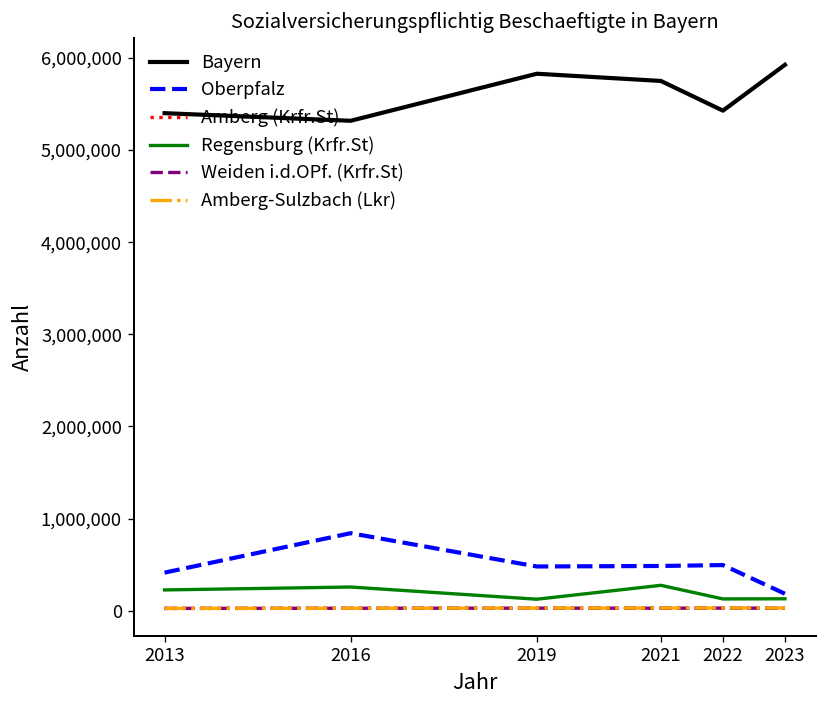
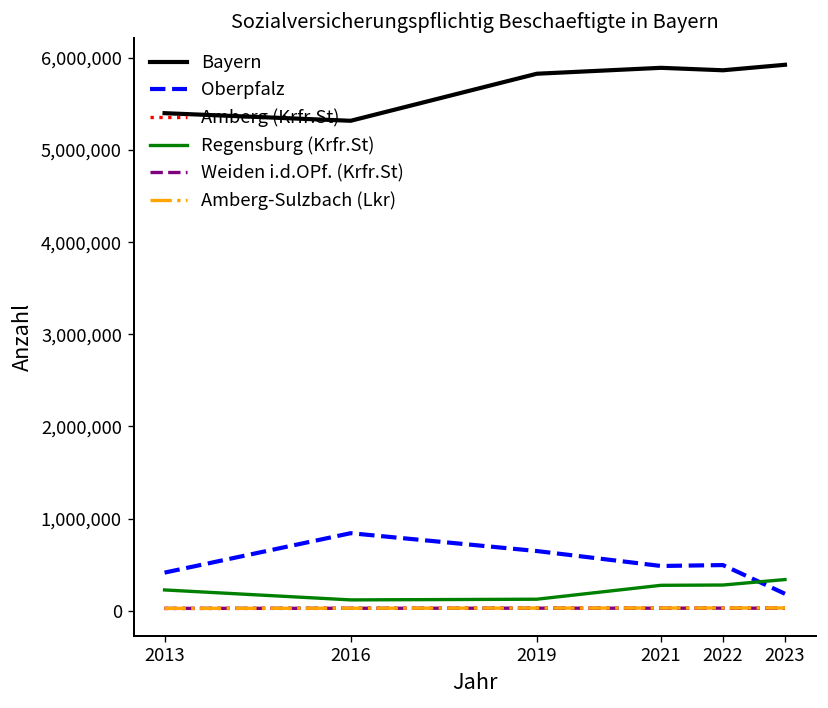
Regensburg (Krfr.St), 2016: 300,000 -> 100,000
Oberpfalz, 2019: 500,000 -> 600,000
Bayern, 2021: 5,700,000 -> 5,900,000
Bayern, 2022: 5,400,000 -> 5,900,000
Regensburg (Krfr.St), 2022: 100,000 -> 300,000
Regensburg (Krfr.St), 2023: 100,000 -> 300,000
